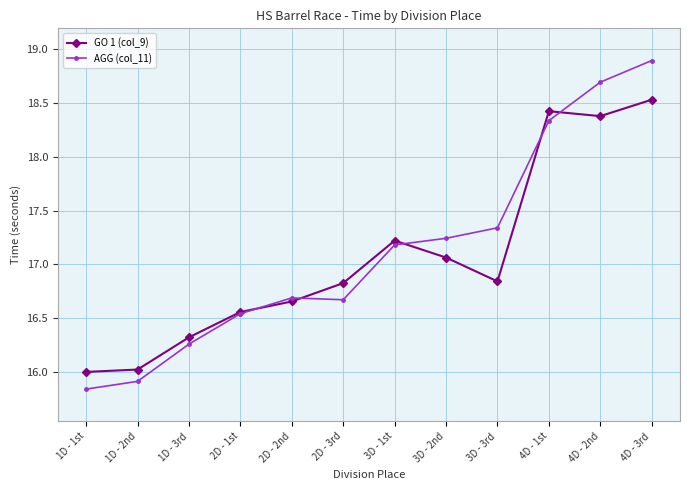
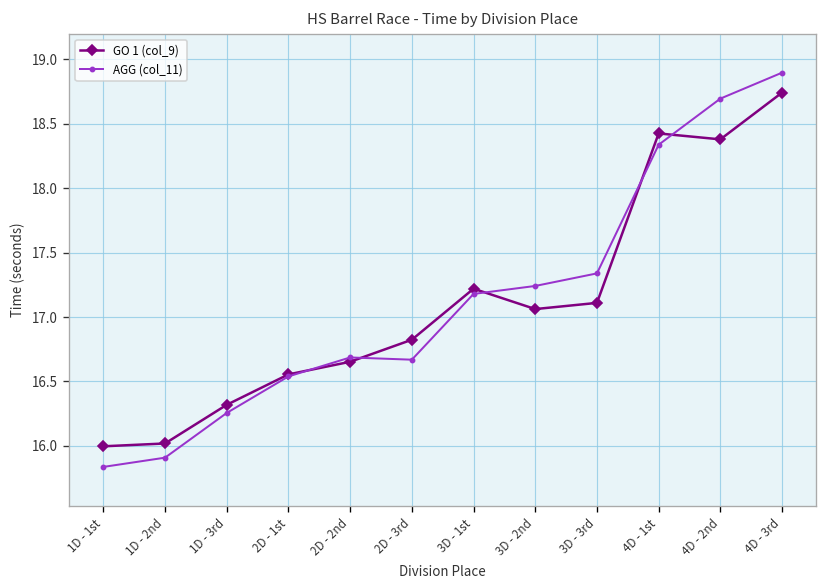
GO 1 (col_9), 3D - 3rd: 16.84 -> 17.11
GO 1 (col_9), 4D - 3rd: 18.53 -> 18.74
